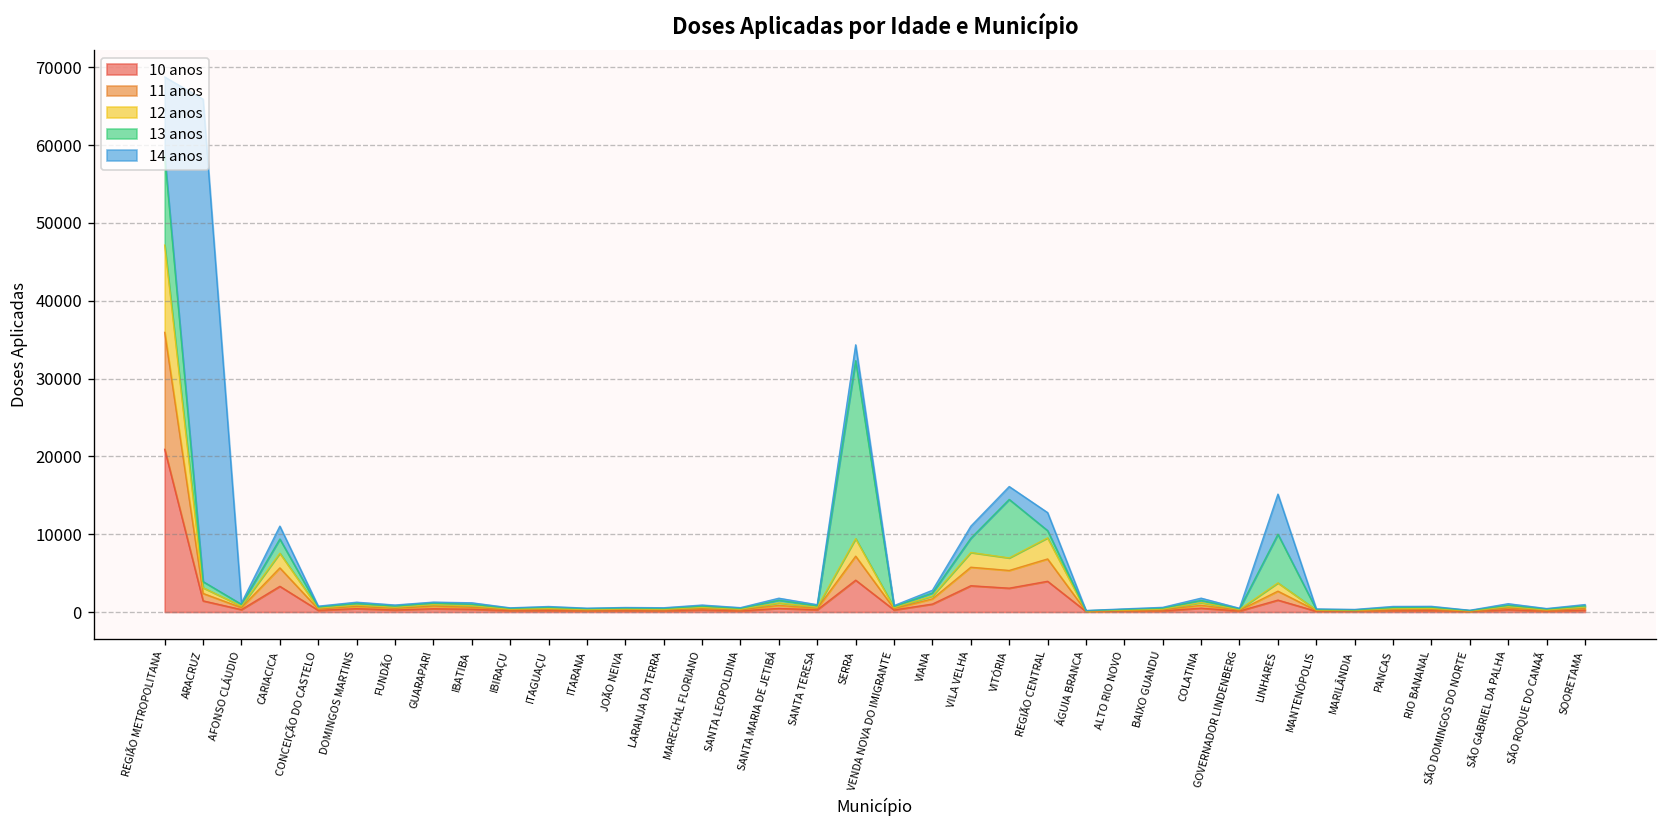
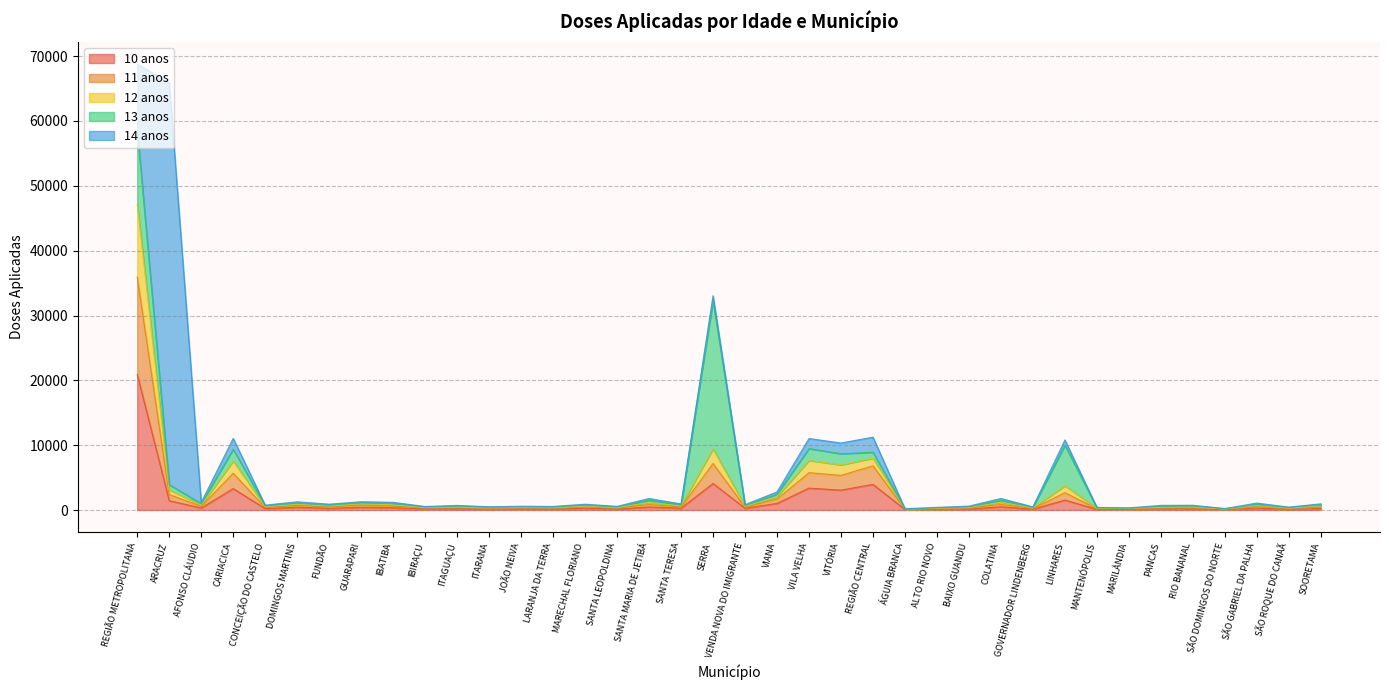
14 anos, SERRA: 2000 -> 1000
13 anos, VITÓRIA: 8000 -> 2000
12 anos, REGIÃO CENTRAL: 3000 -> 1000
14 anos, LINHARES: 5000 -> 1000
